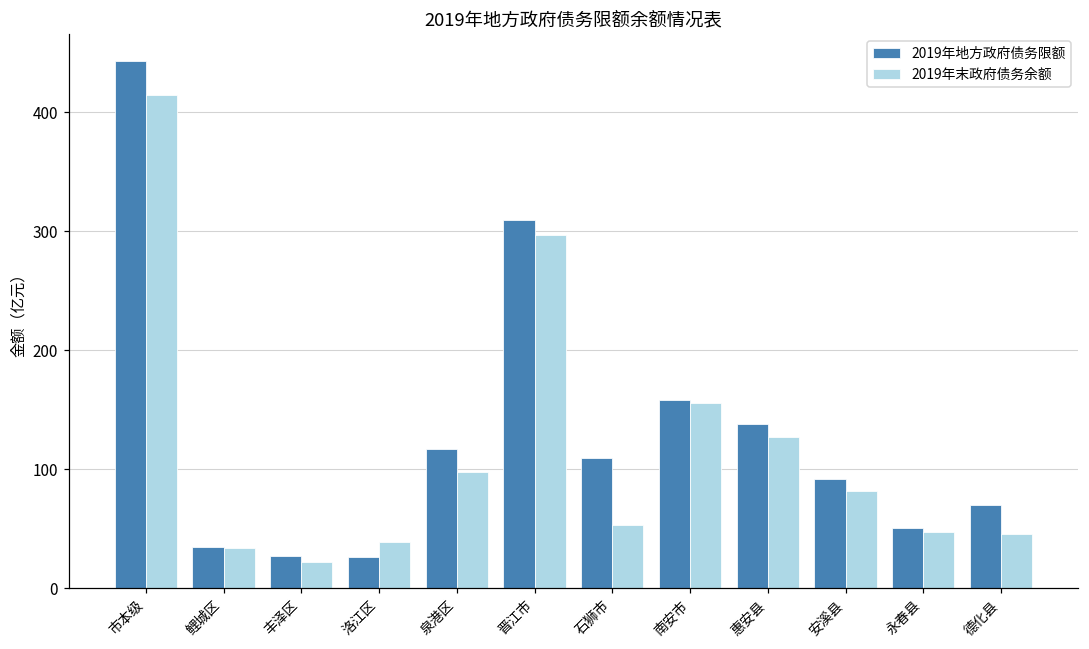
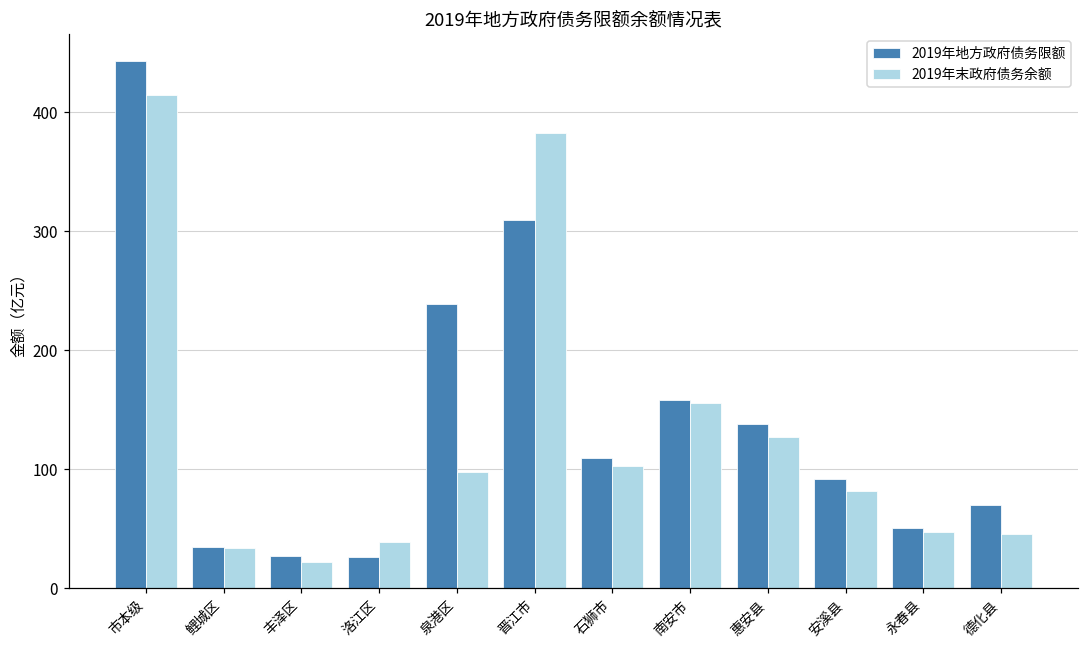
2019年地方政府债务限额, 泉港区: 117 -> 239
2019年末政府债务余额, 晋江市: 297 -> 383
2019年末政府债务余额, 石狮市: 53 -> 102
